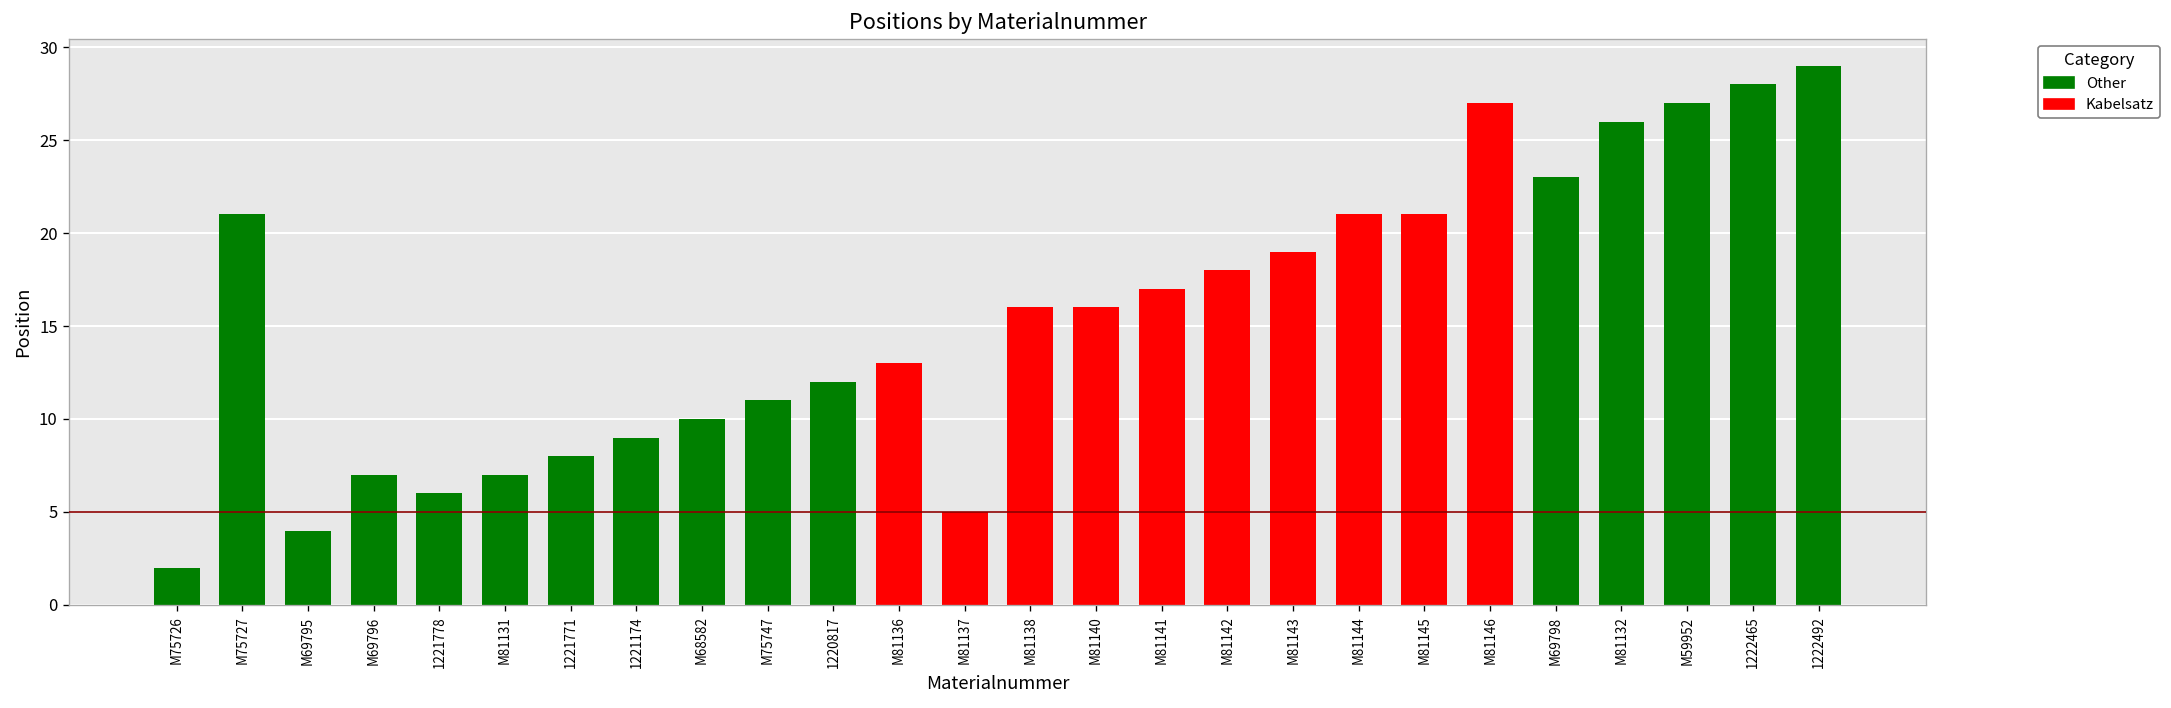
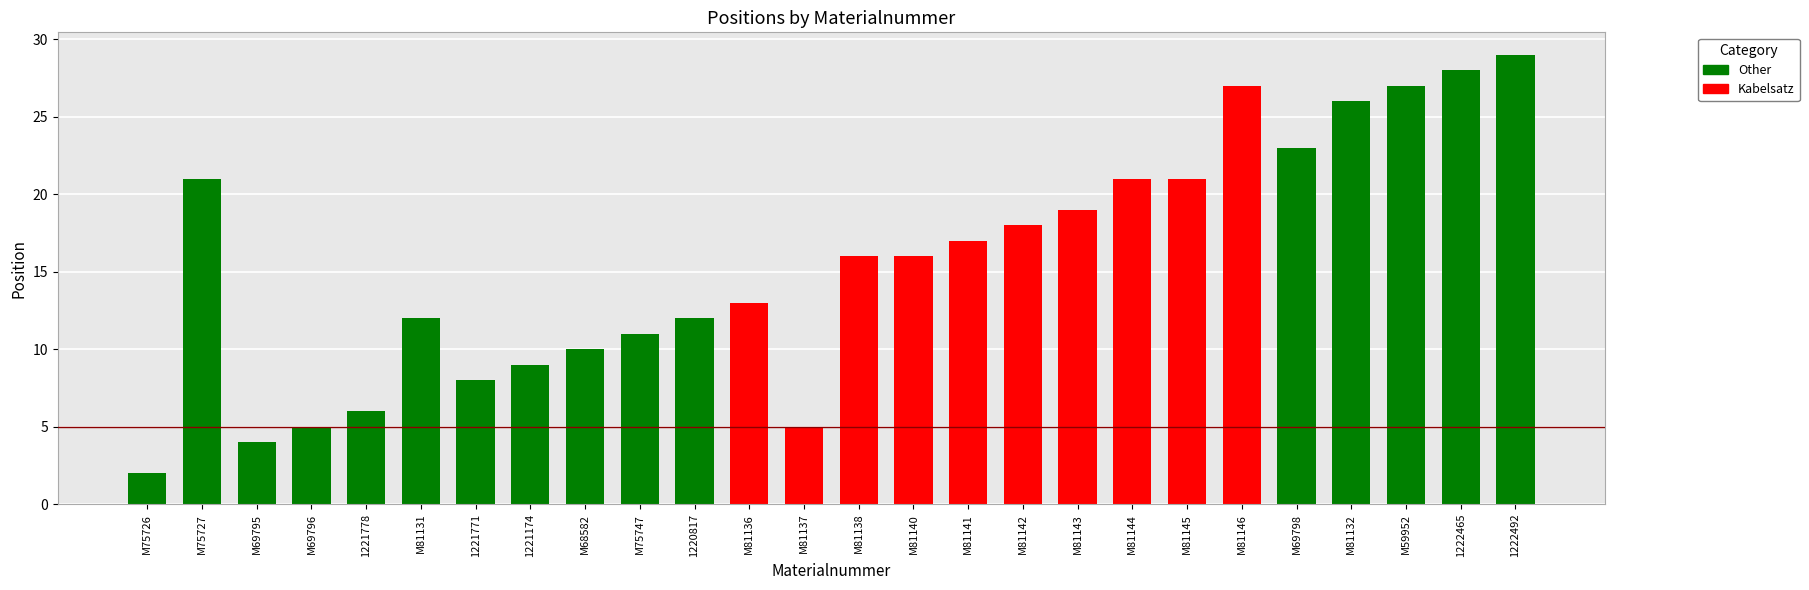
M69796: 7 -> 5
M81131: 7 -> 12
